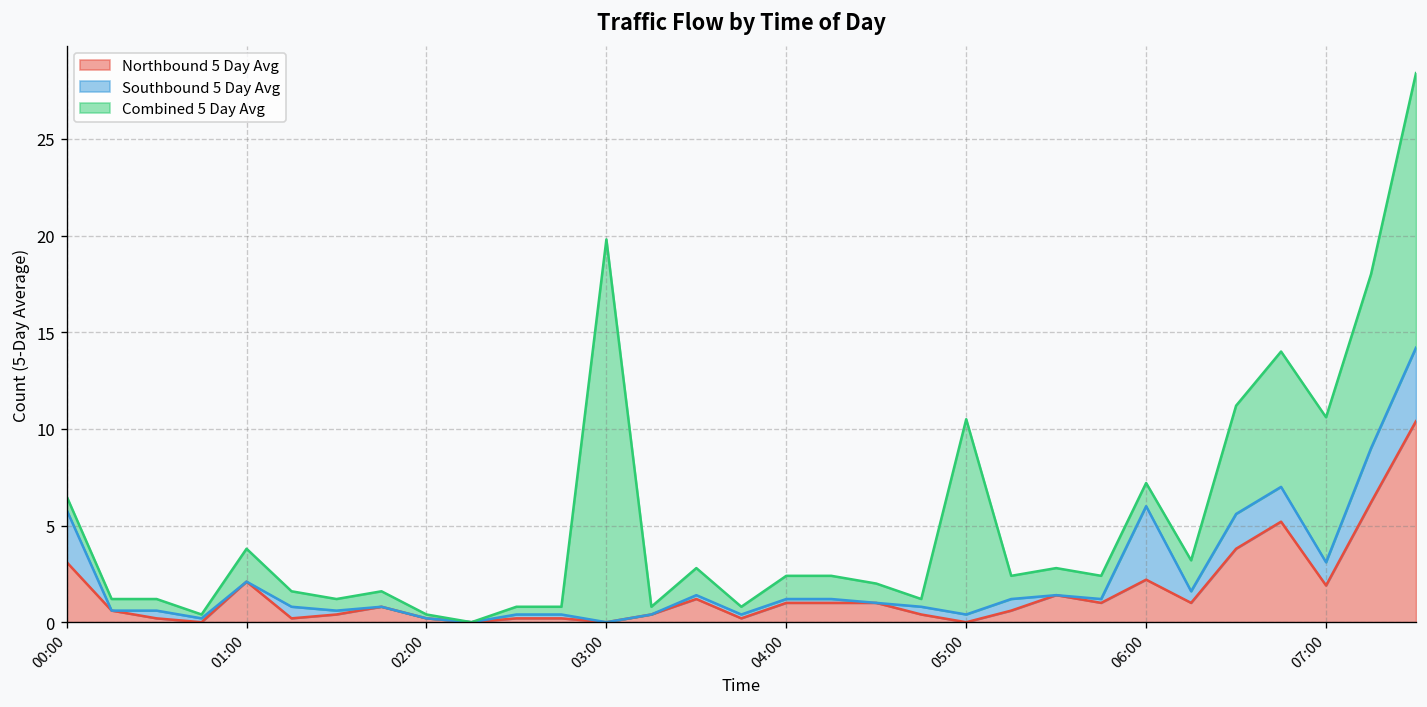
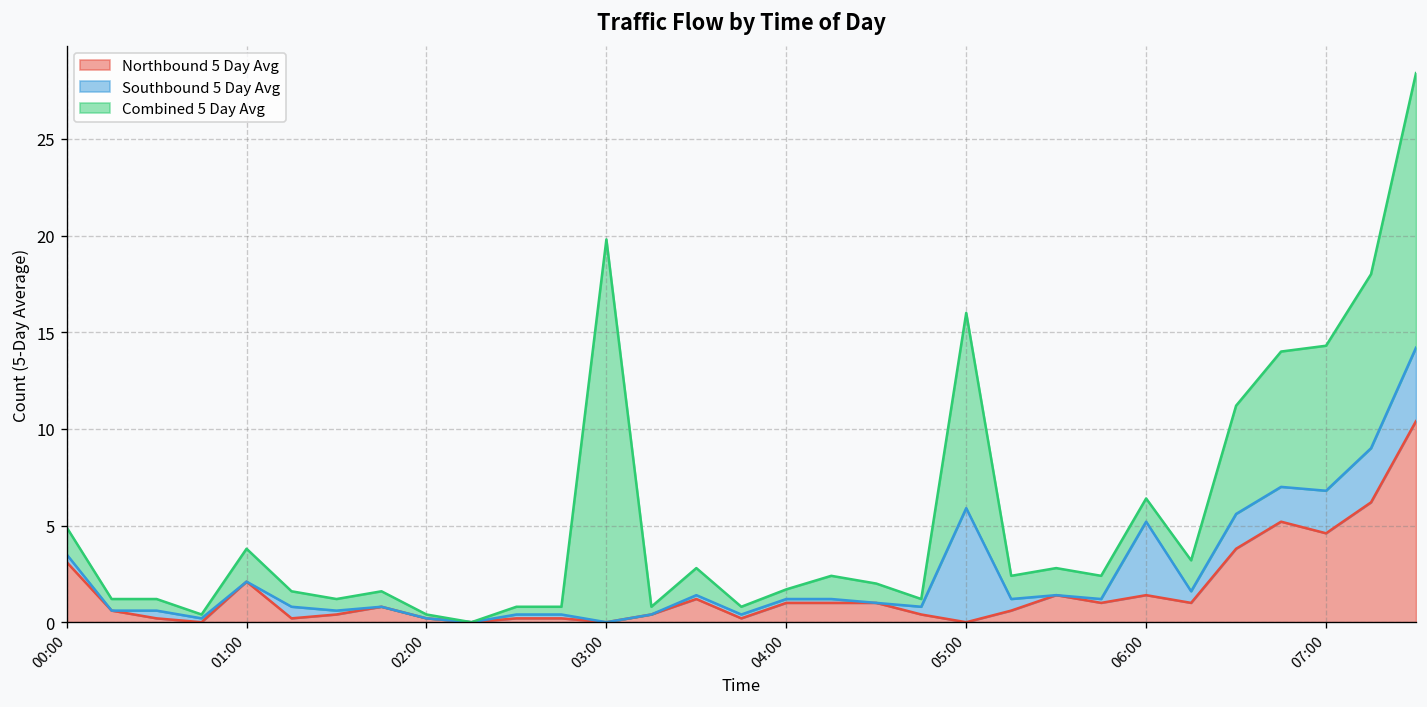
Southbound 5 Day Avg, 00:00: 2.7 -> 0.4
Combined 5 Day Avg, 00:00: 0.7 -> 1.4
Combined 5 Day Avg, 04:00: 1.2 -> 0.5
Southbound 5 Day Avg, 05:00: 0.4 -> 5.9
Northbound 5 Day Avg, 06:00: 2.2 -> 1.4
Northbound 5 Day Avg, 07:00: 1.9 -> 4.6
Southbound 5 Day Avg, 07:00: 1.2 -> 2.2
